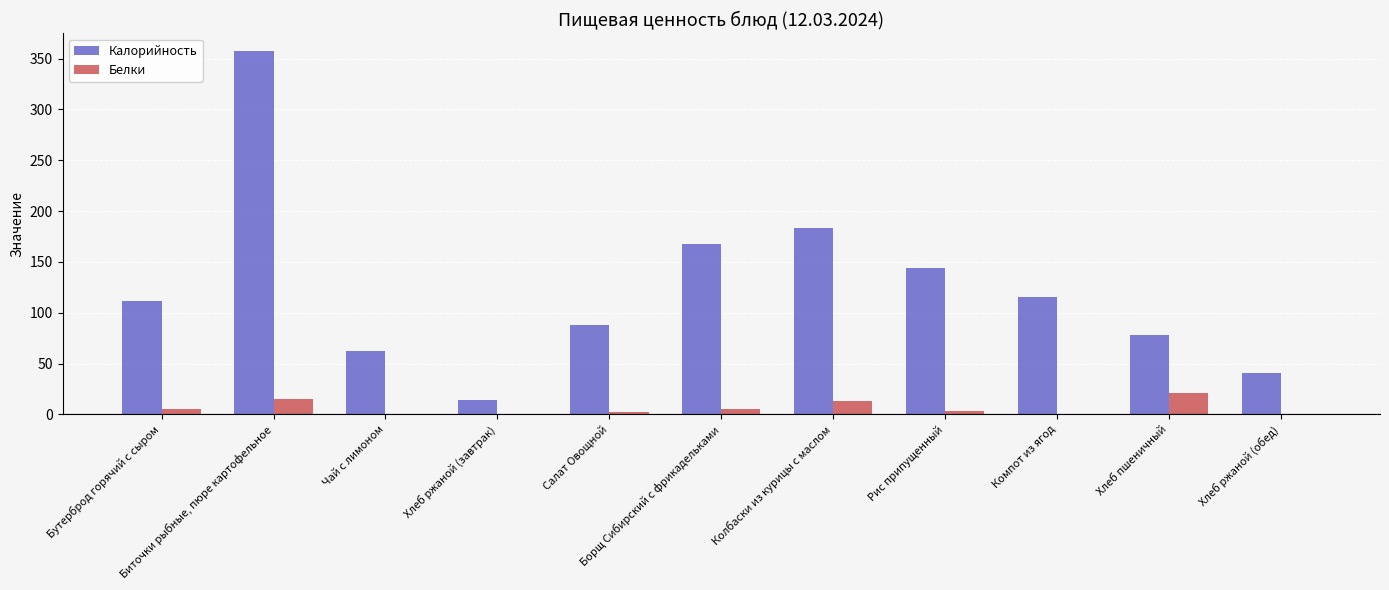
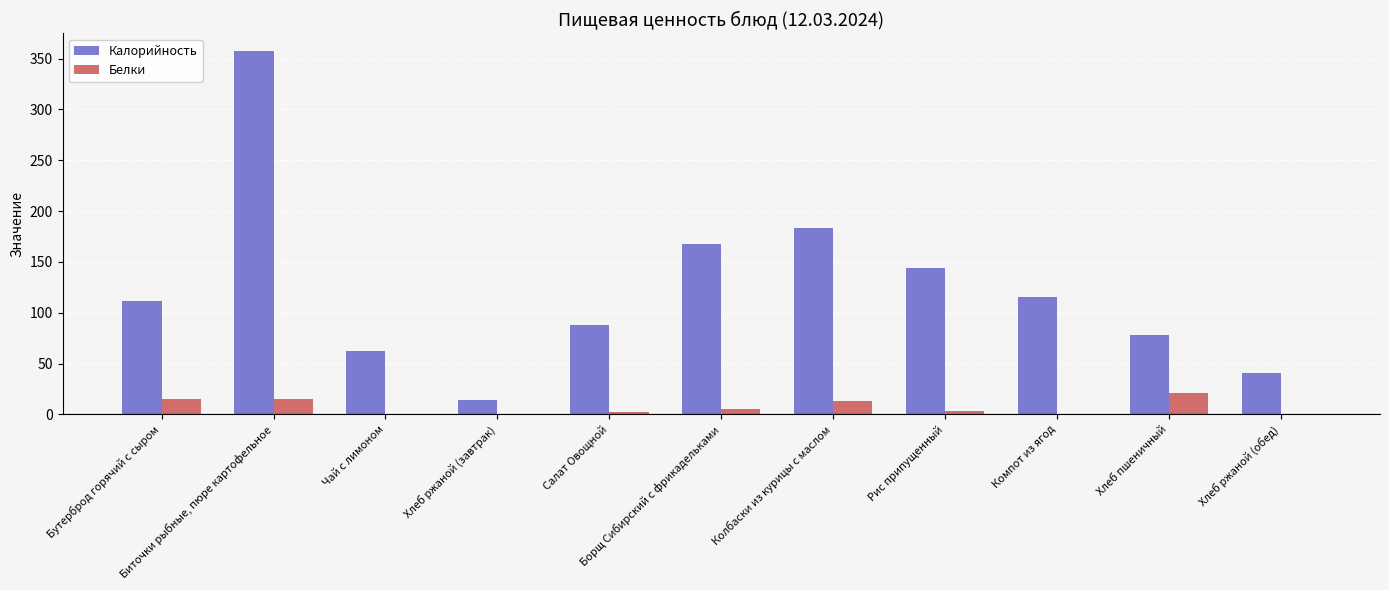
Белки, Бутерброд горячий с сыром: 6 -> 15
